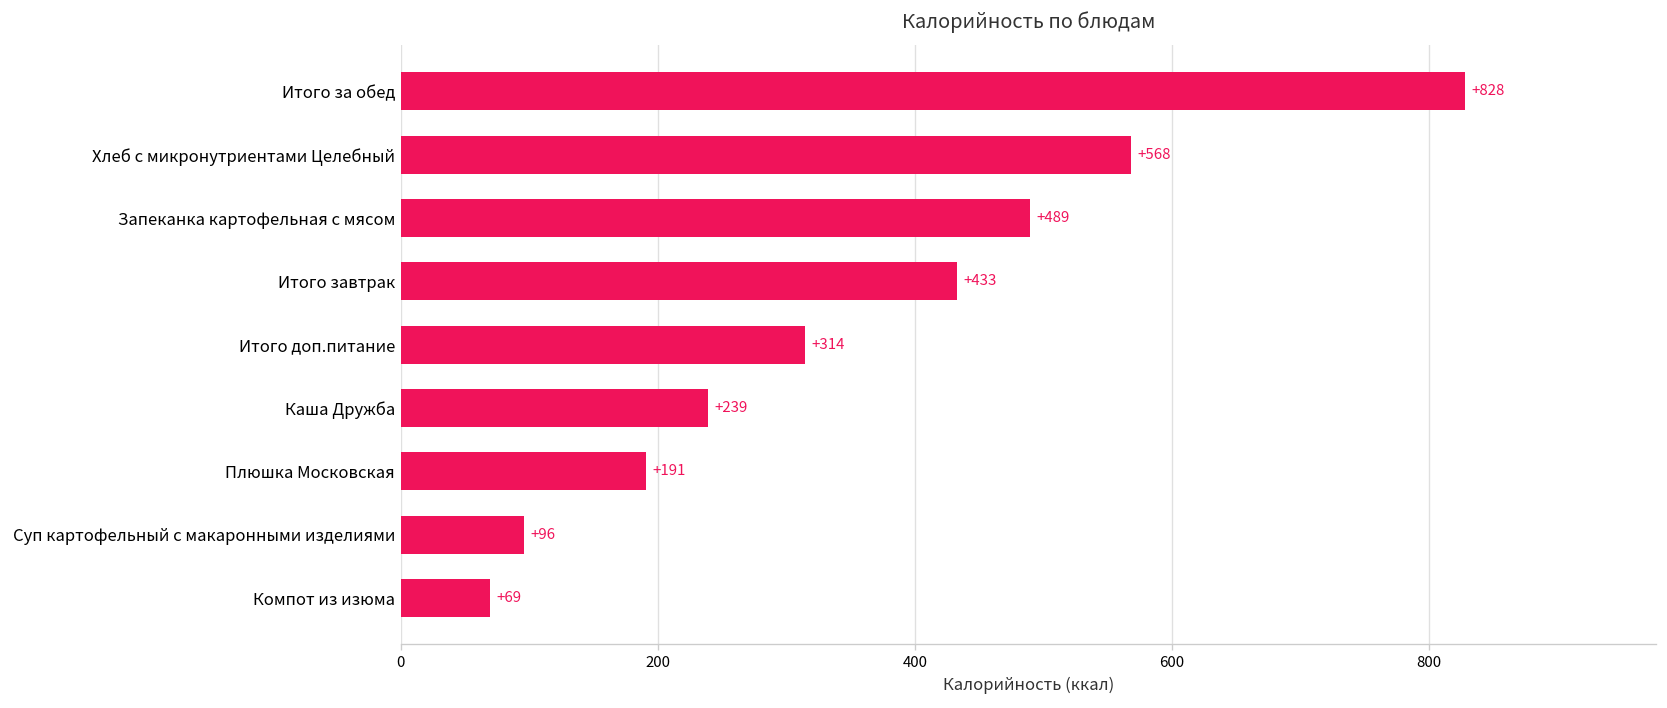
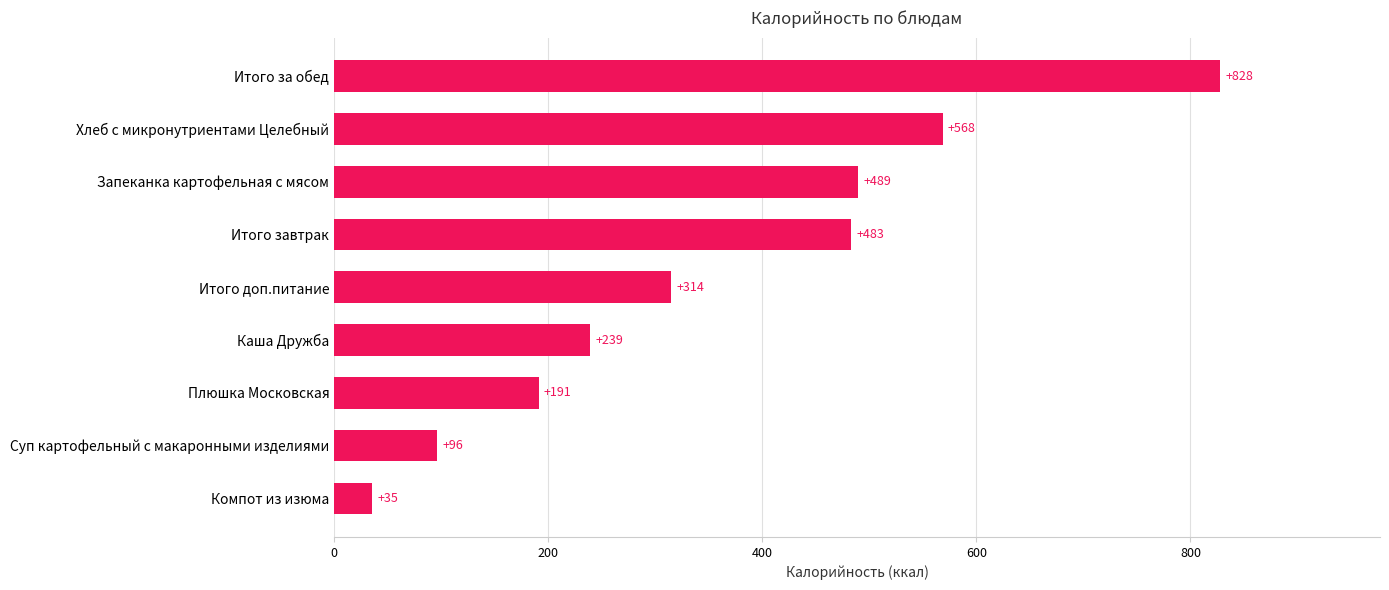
Итого завтрак: +433 -> +483
Компот из изюма: +69 -> +35
